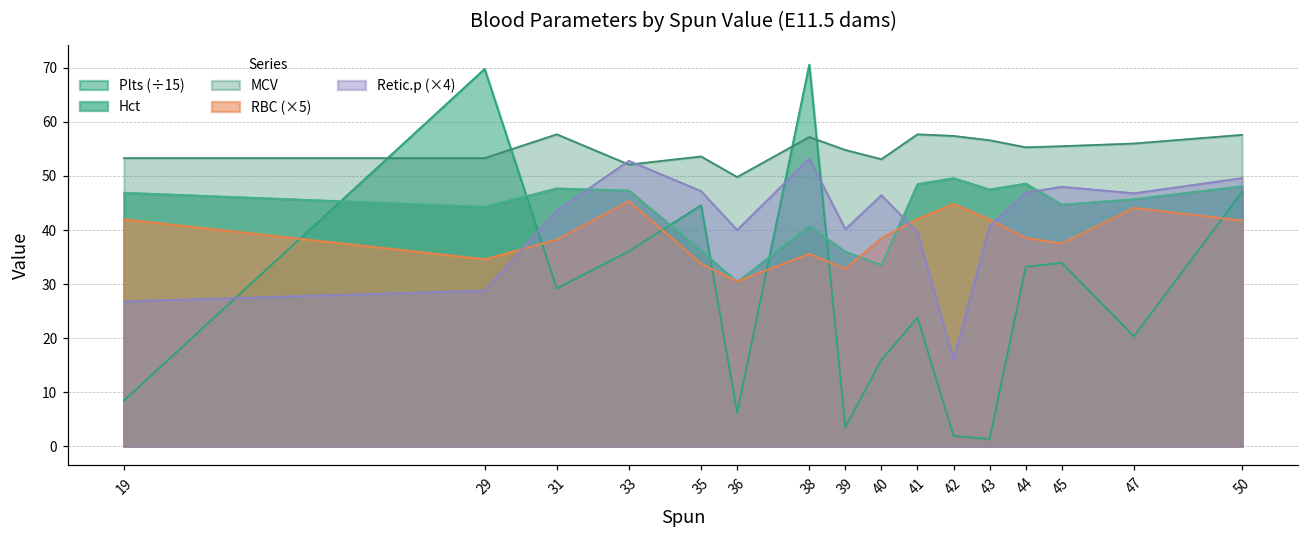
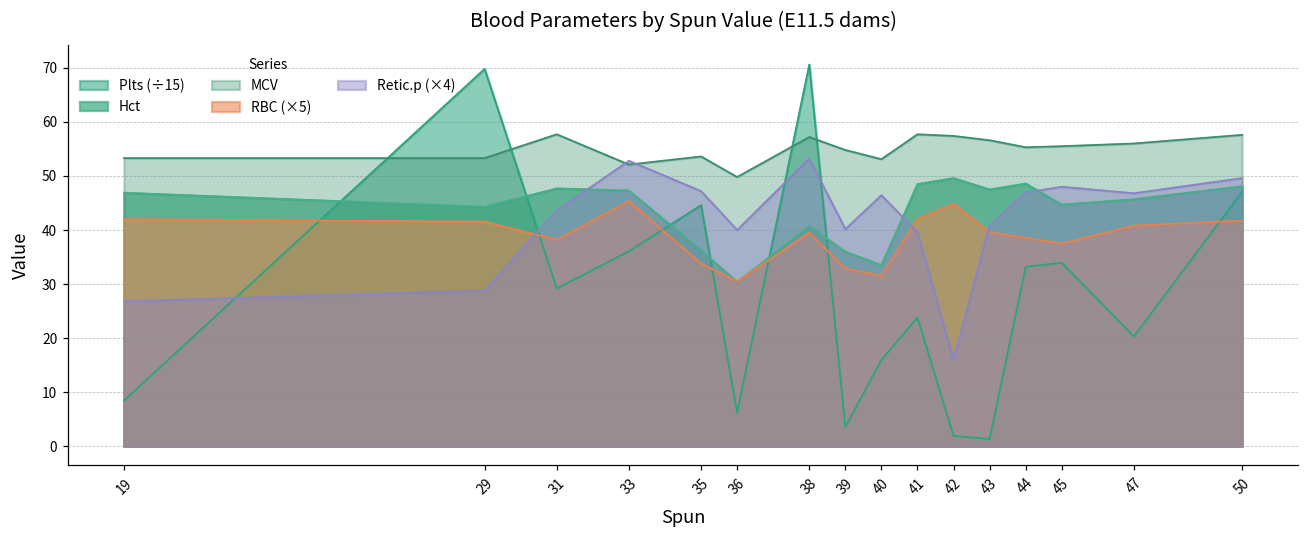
RBC (×5), 29: 35 -> 42
RBC (×5), 38: 36 -> 40
RBC (×5), 40: 39 -> 32
RBC (×5), 43: 42 -> 40
RBC (×5), 47: 44 -> 41
